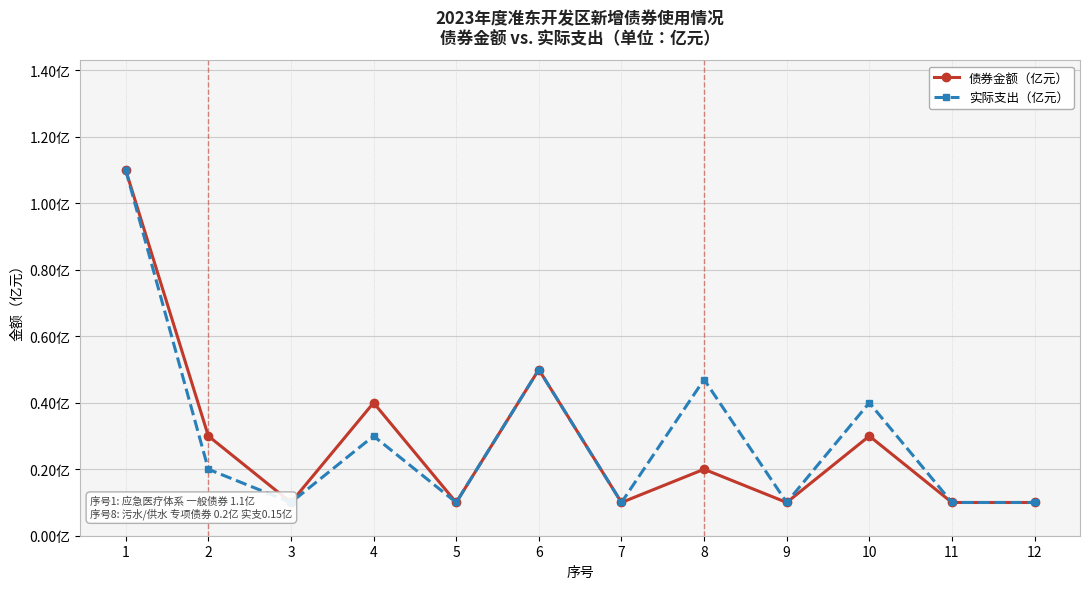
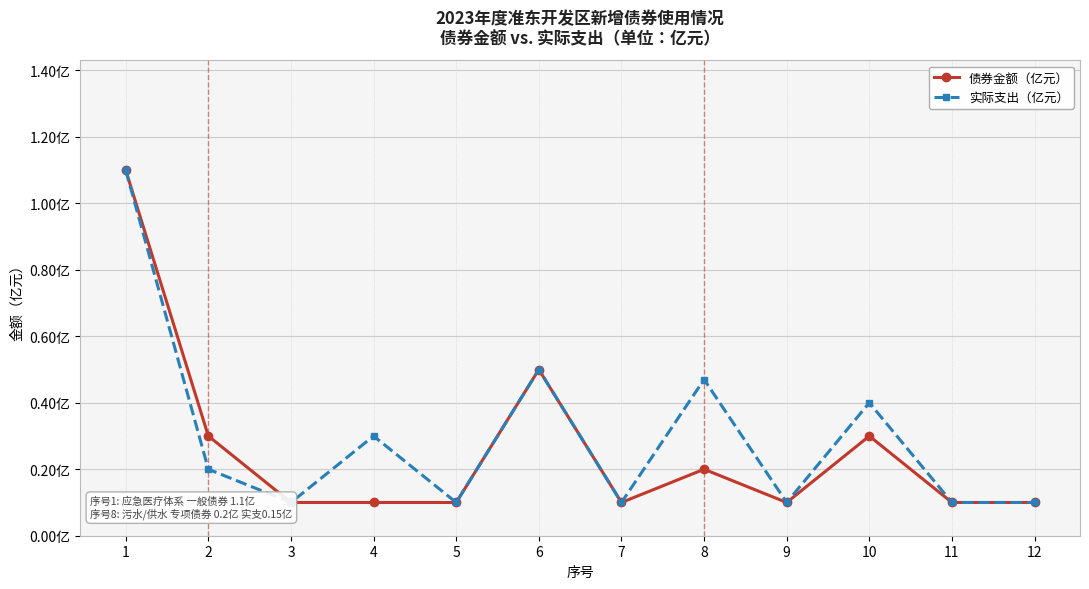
债券金额（亿元）, 4: 0.4亿 -> 0.1亿
